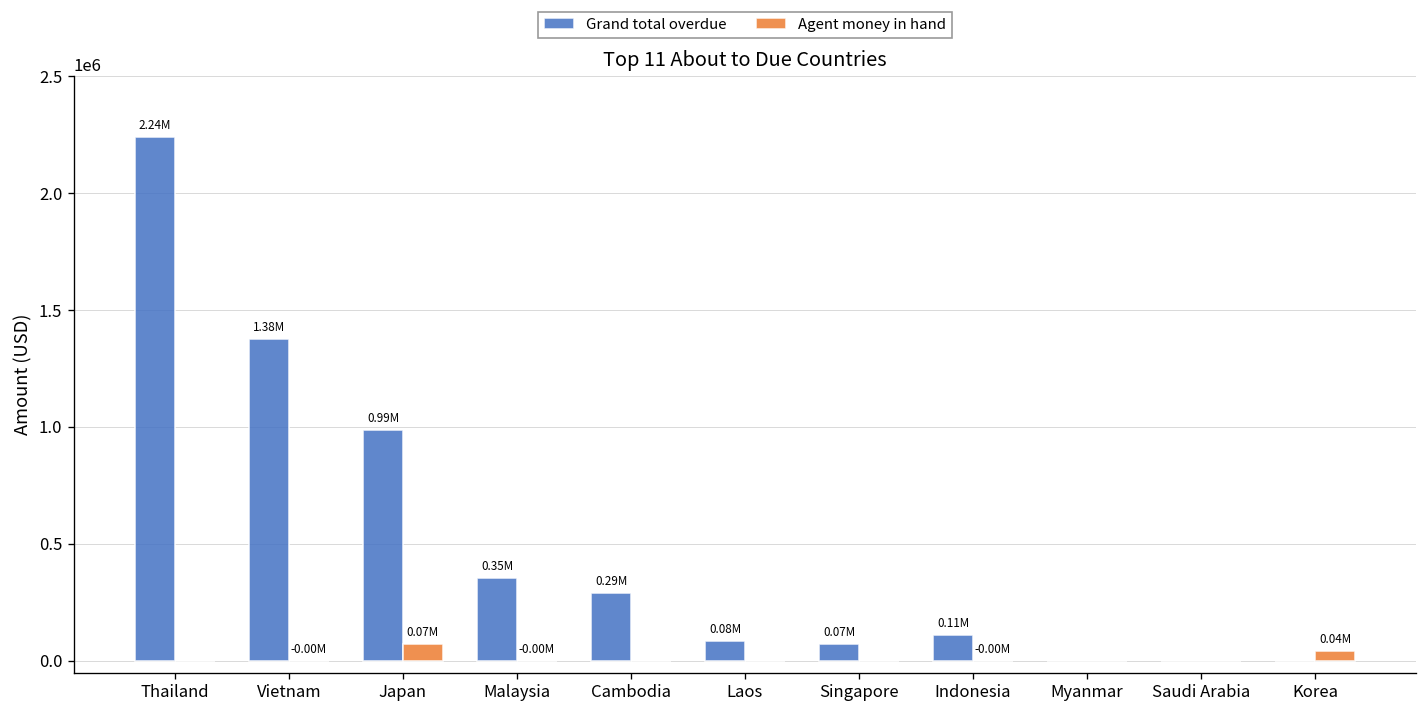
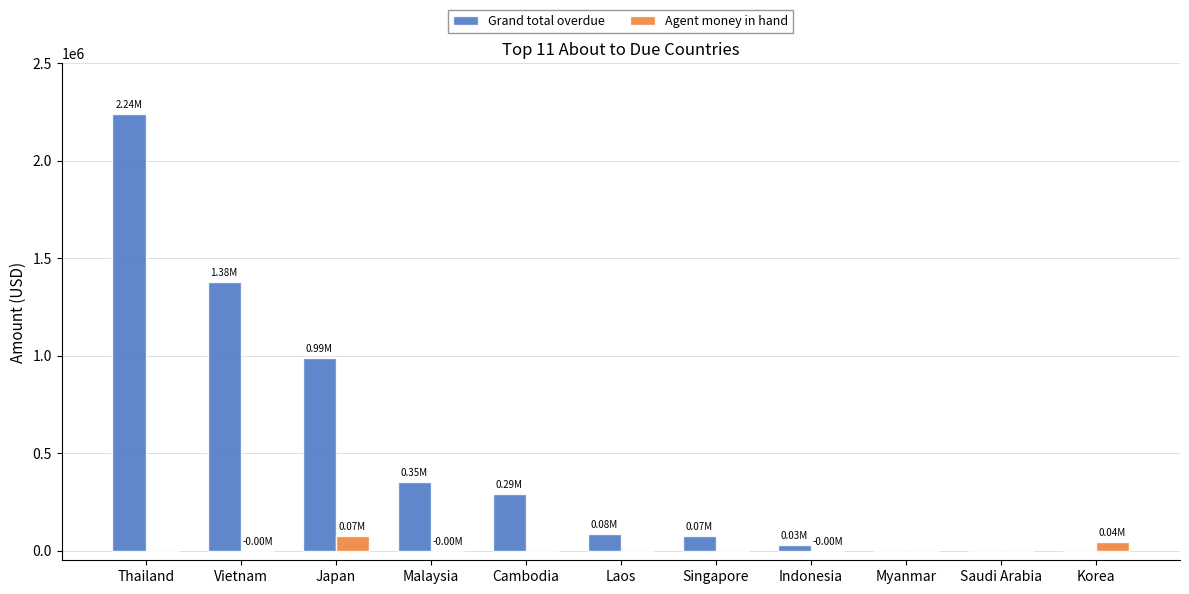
Grand total overdue, Indonesia: 0.11M -> 0.03M
